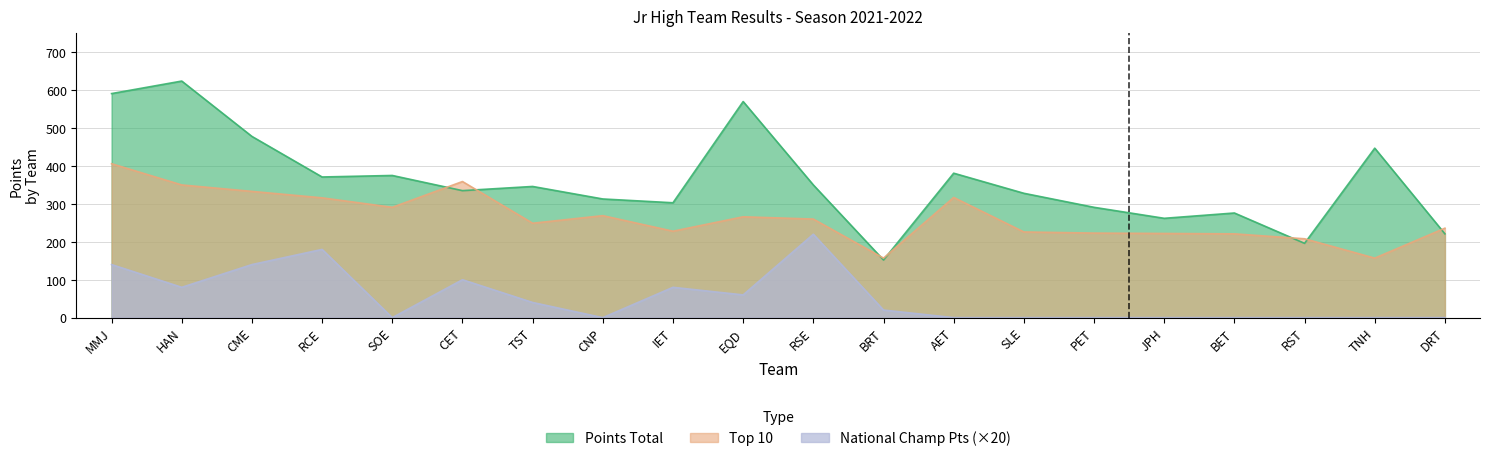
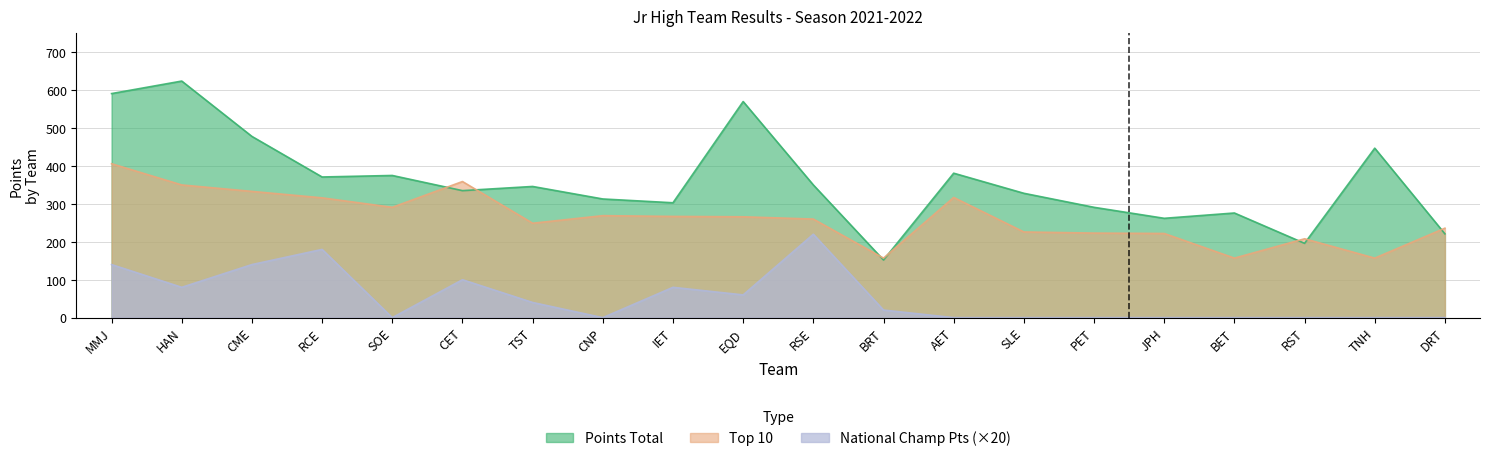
Top 10, IET: 230 -> 270
Top 10, BET: 220 -> 160
